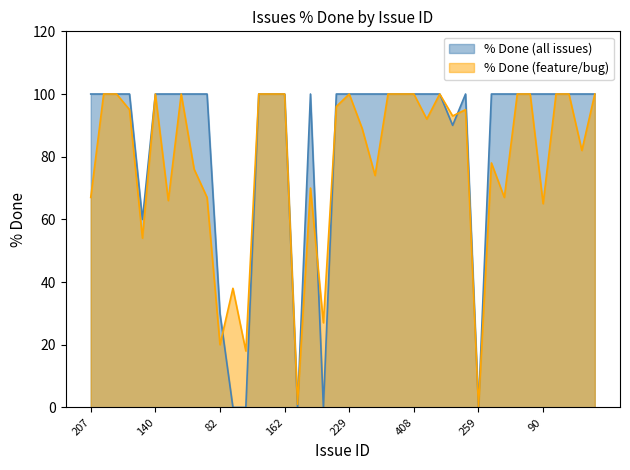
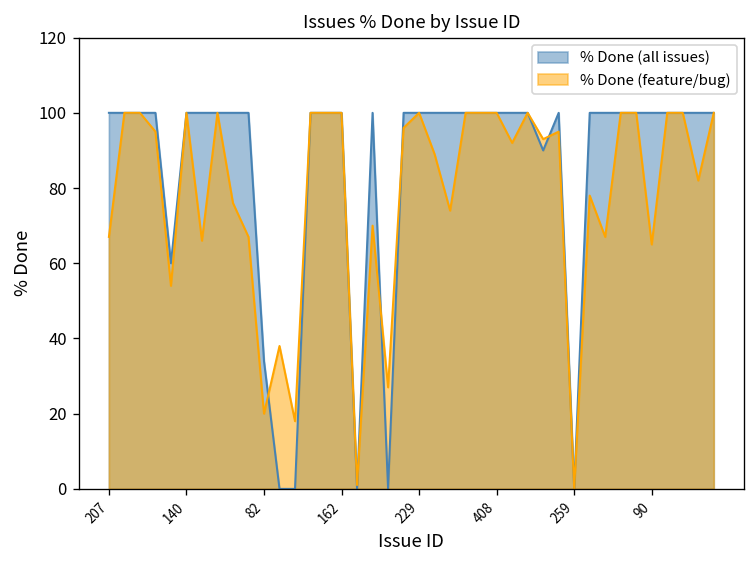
% Done (all issues), 82: 30 -> 34
